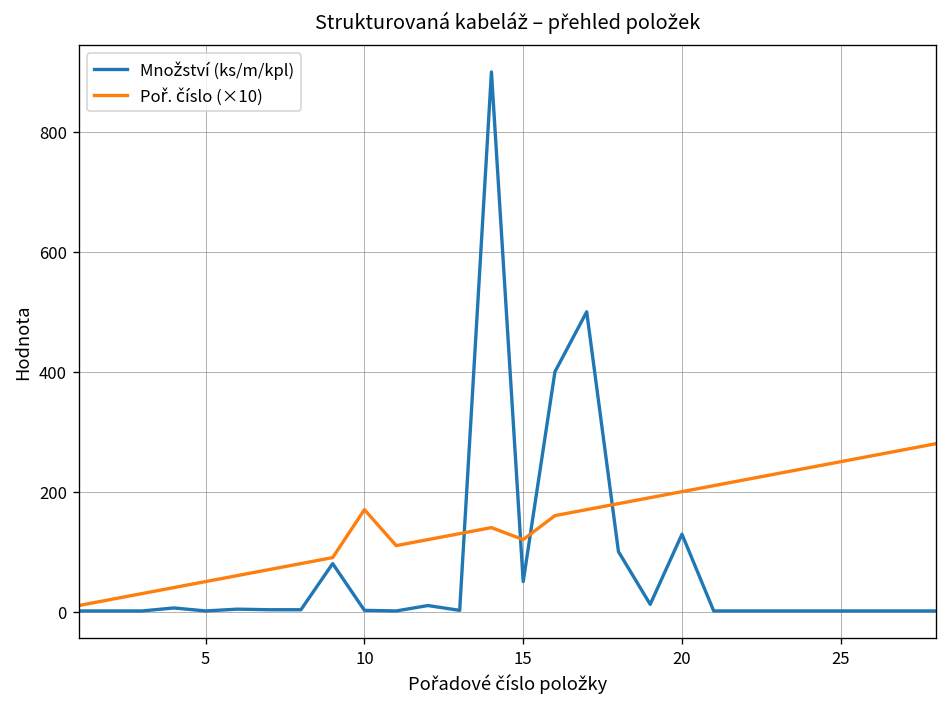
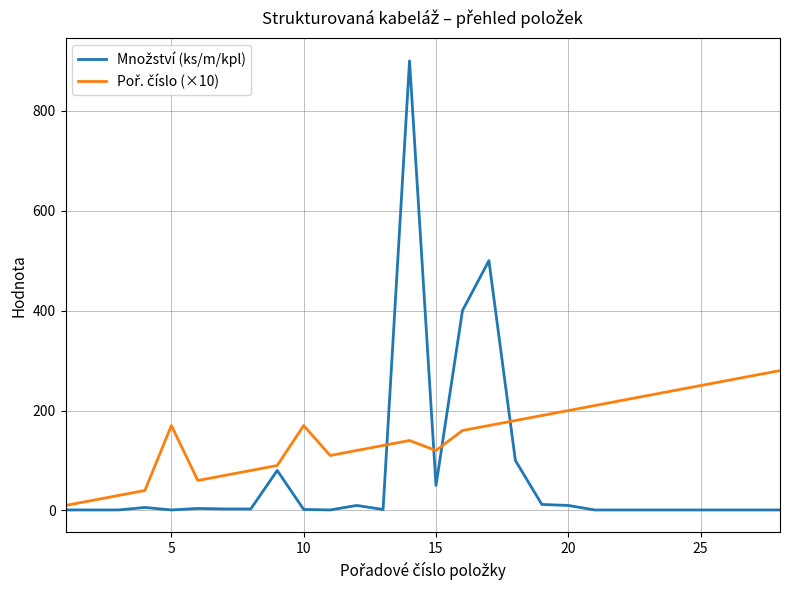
Poř. číslo (×10), 5: 50 -> 170
Množství (ks/m/kpl), 20: 130 -> 10
